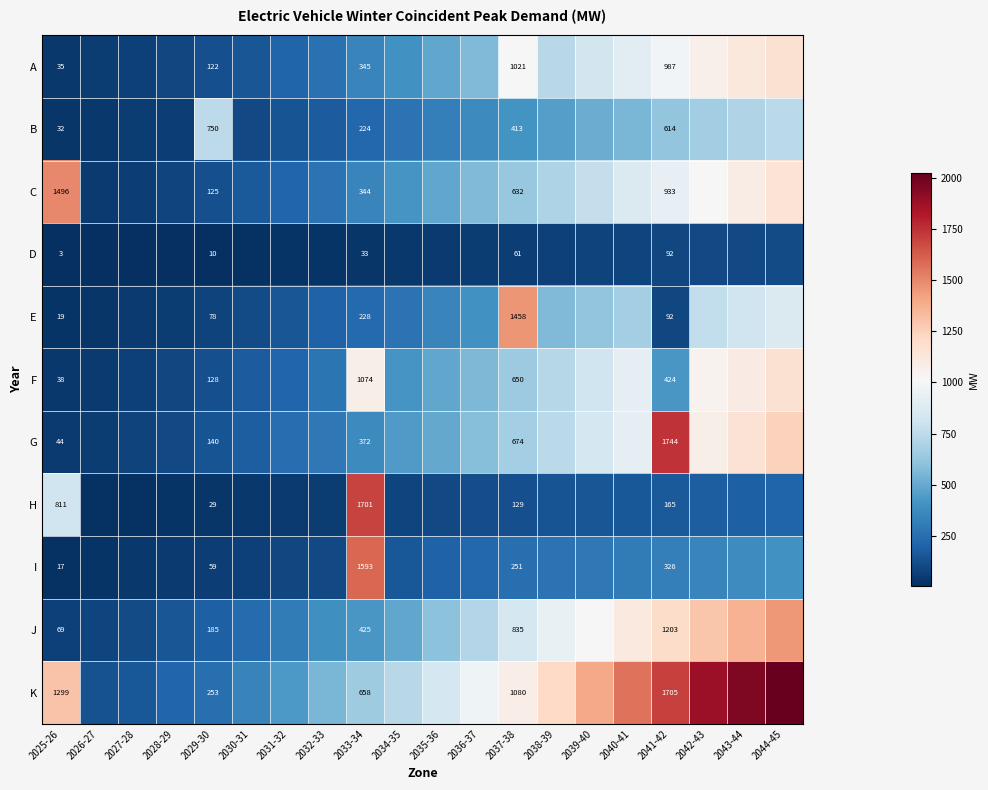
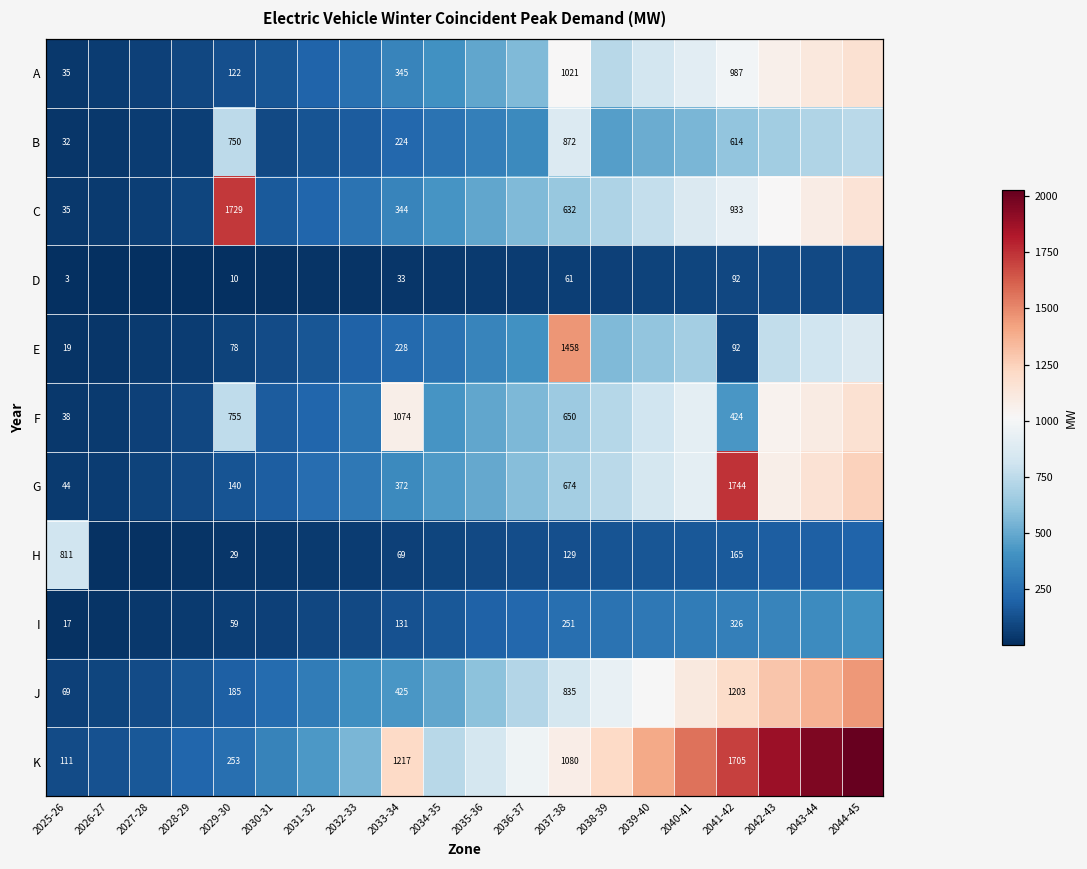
B, 2037-38: 413 -> 872
C, 2025-26: 1496 -> 35
C, 2029-30: 125 -> 1729
F, 2029-30: 128 -> 755
H, 2033-34: 1701 -> 69
I, 2033-34: 1593 -> 131
K, 2025-26: 1299 -> 111
K, 2033-34: 658 -> 1217
